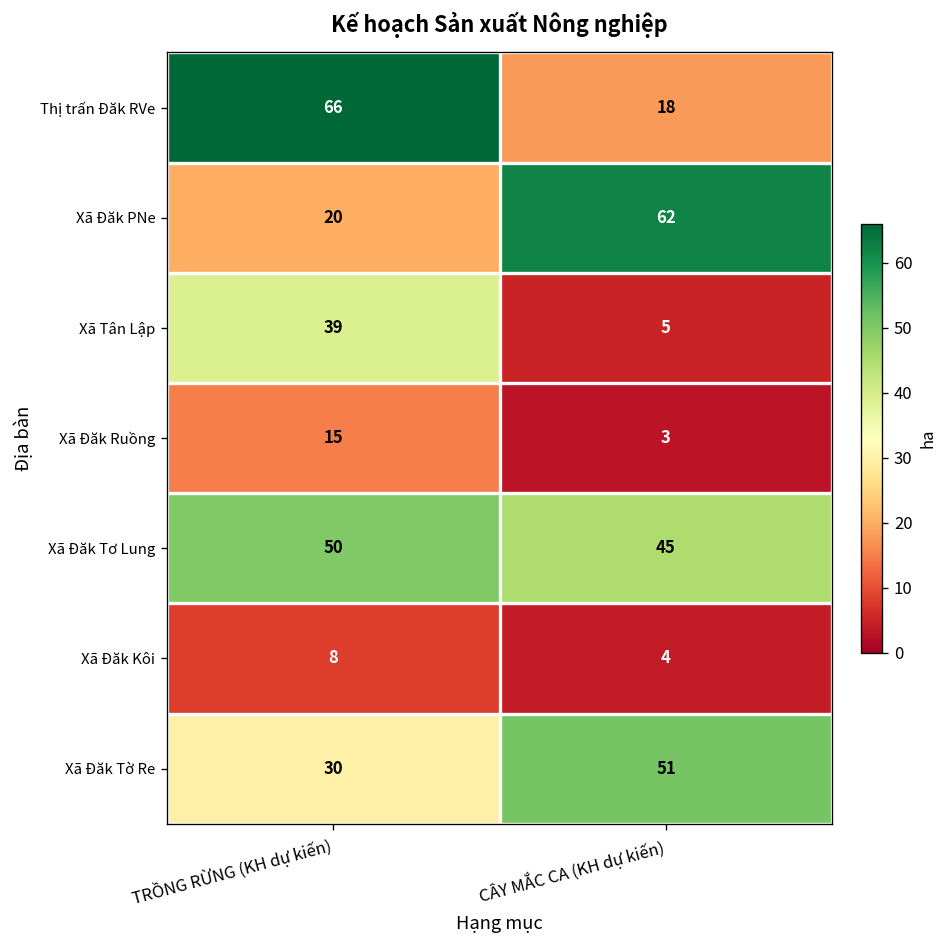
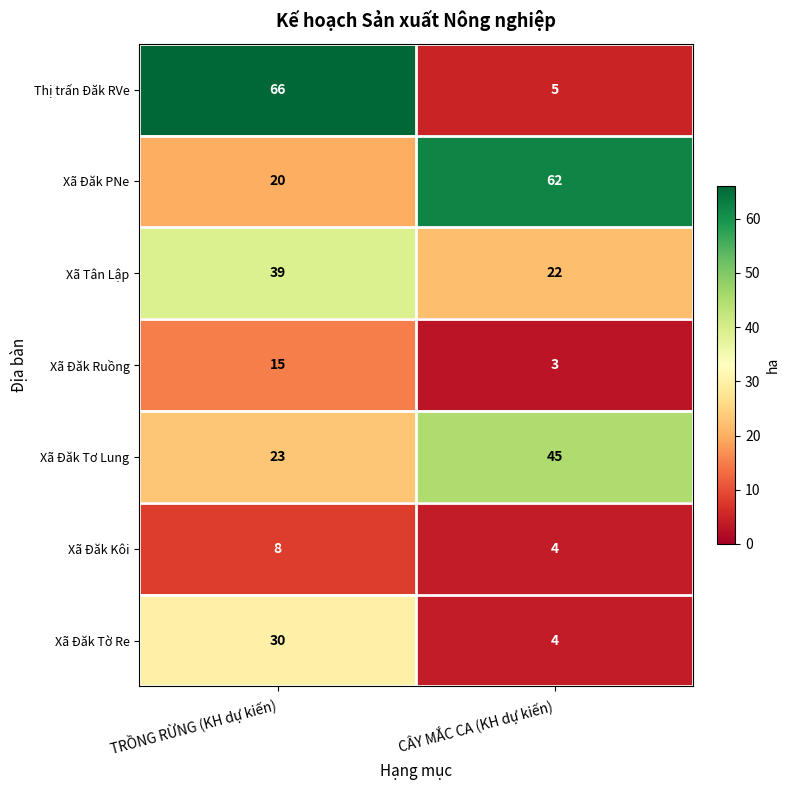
Thị trấn Đăk RVe, CÂY MẮC CA (KH dự kiến): 18 -> 5
Xã Tân Lập, CÂY MẮC CA (KH dự kiến): 5 -> 22
Xã Đăk Tơ Lung, TRỒNG RỪNG (KH dự kiến): 50 -> 23
Xã Đăk Tờ Re, CÂY MẮC CA (KH dự kiến): 51 -> 4
